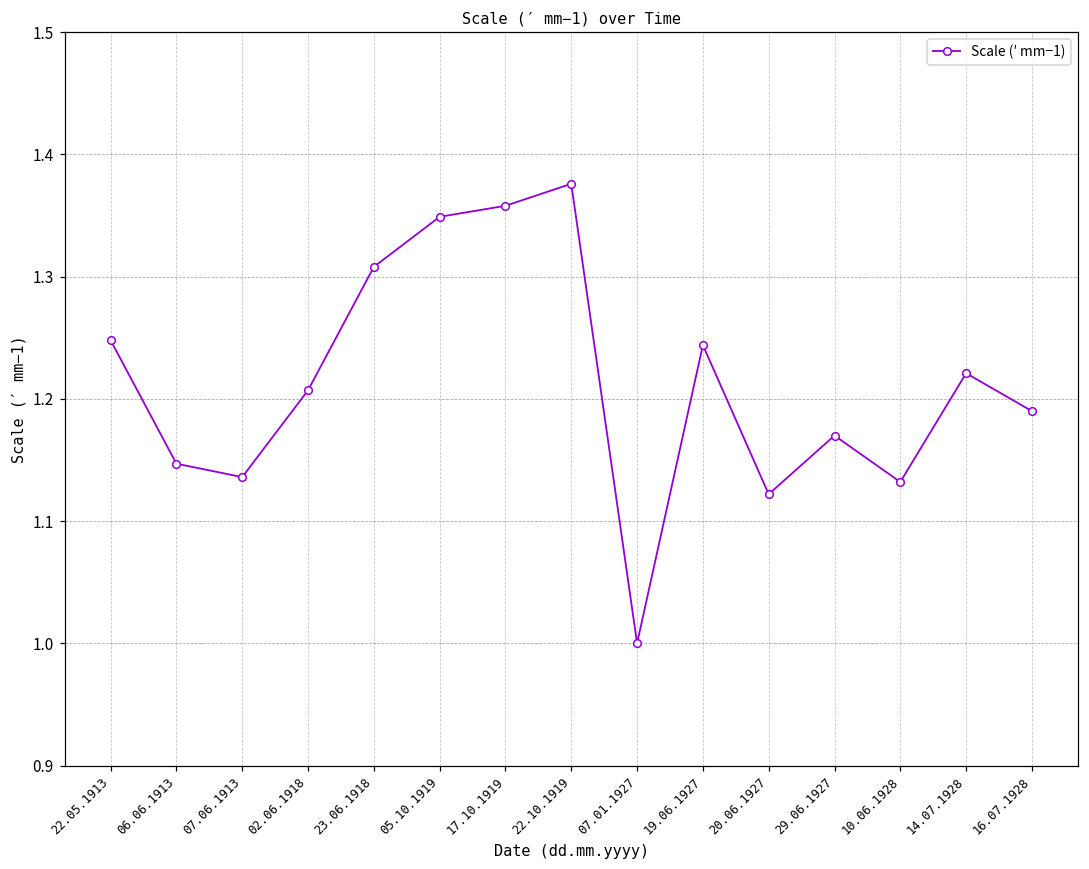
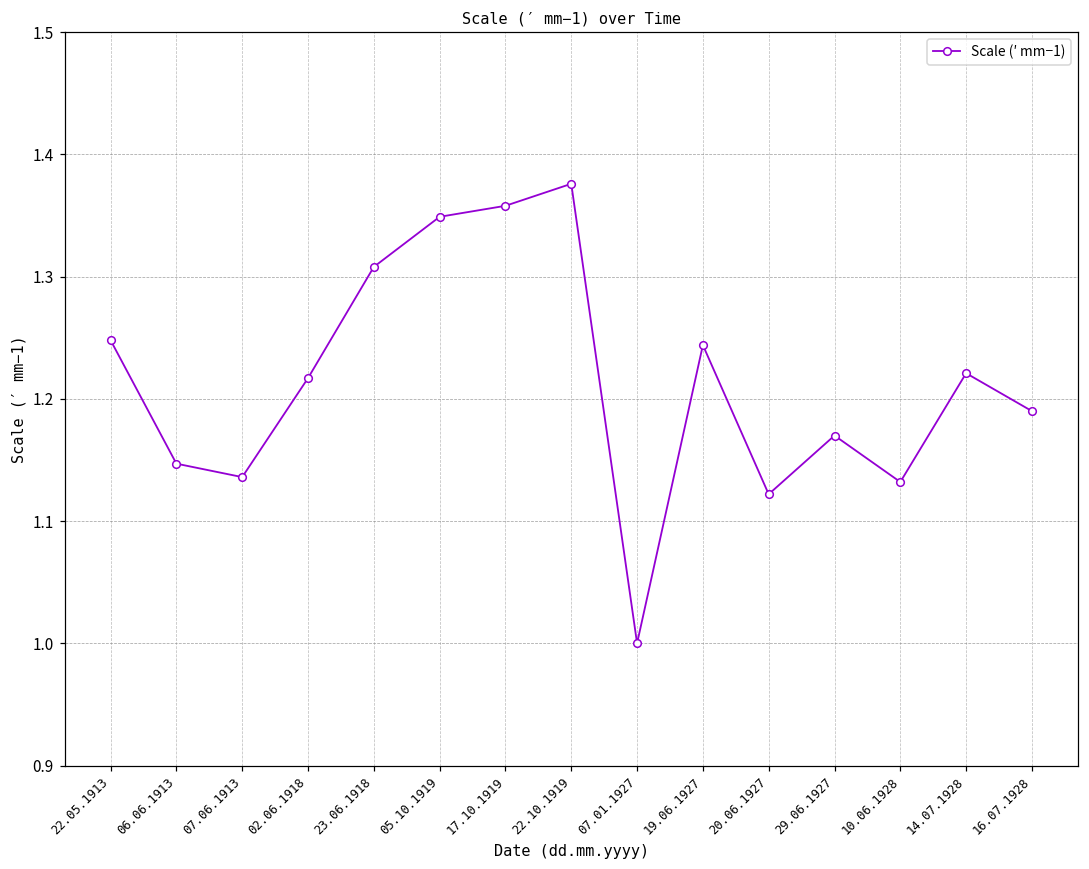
02.06.1918: 1.207 -> 1.217
